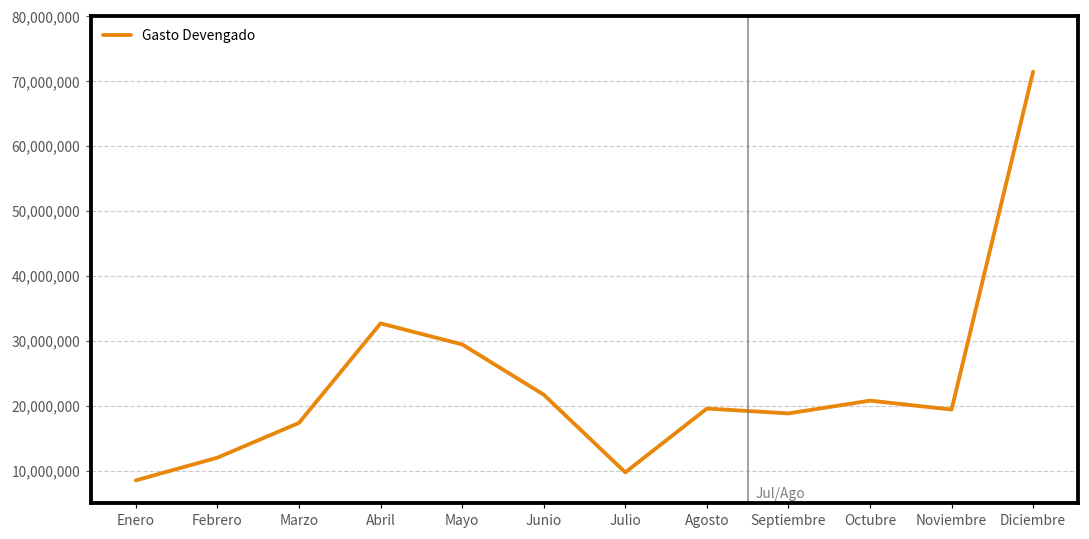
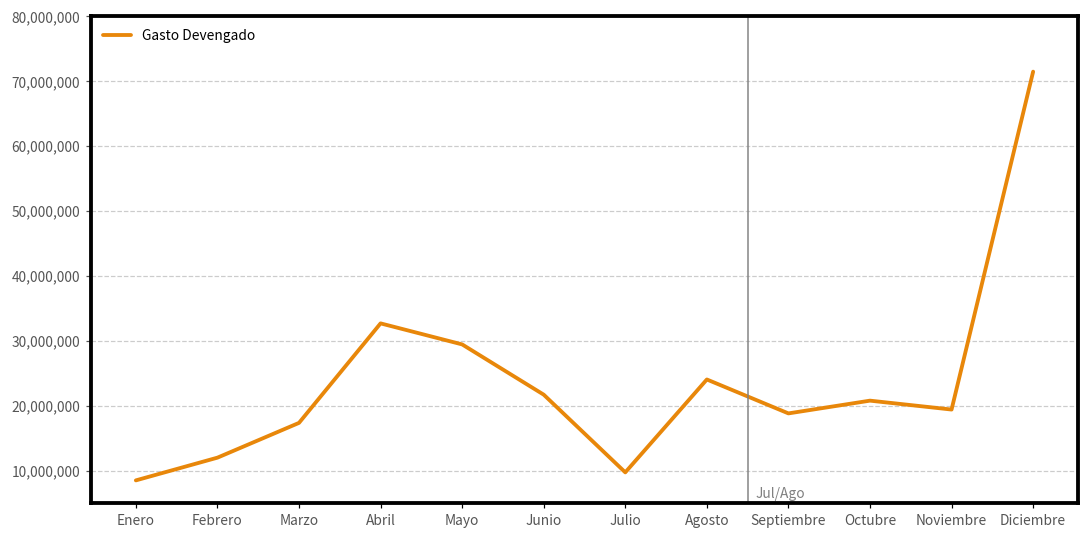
Agosto: 20,000,000 -> 24,000,000
